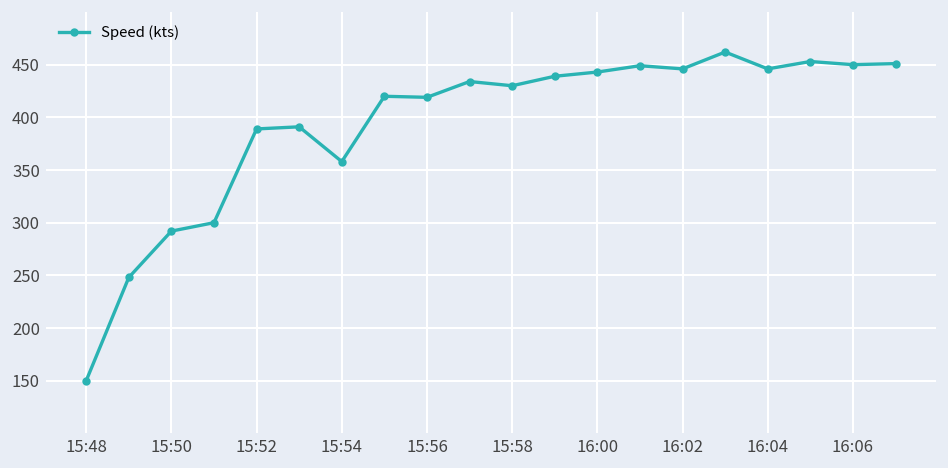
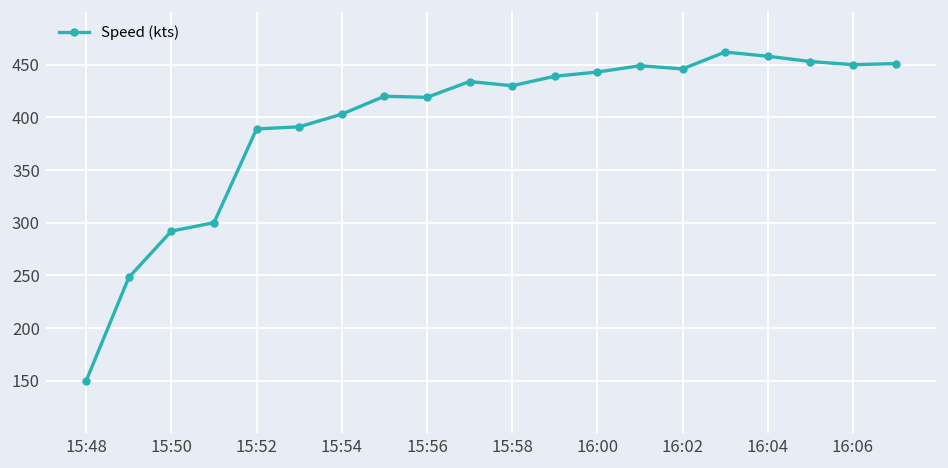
15:54: 360 -> 400
16:04: 450 -> 460
